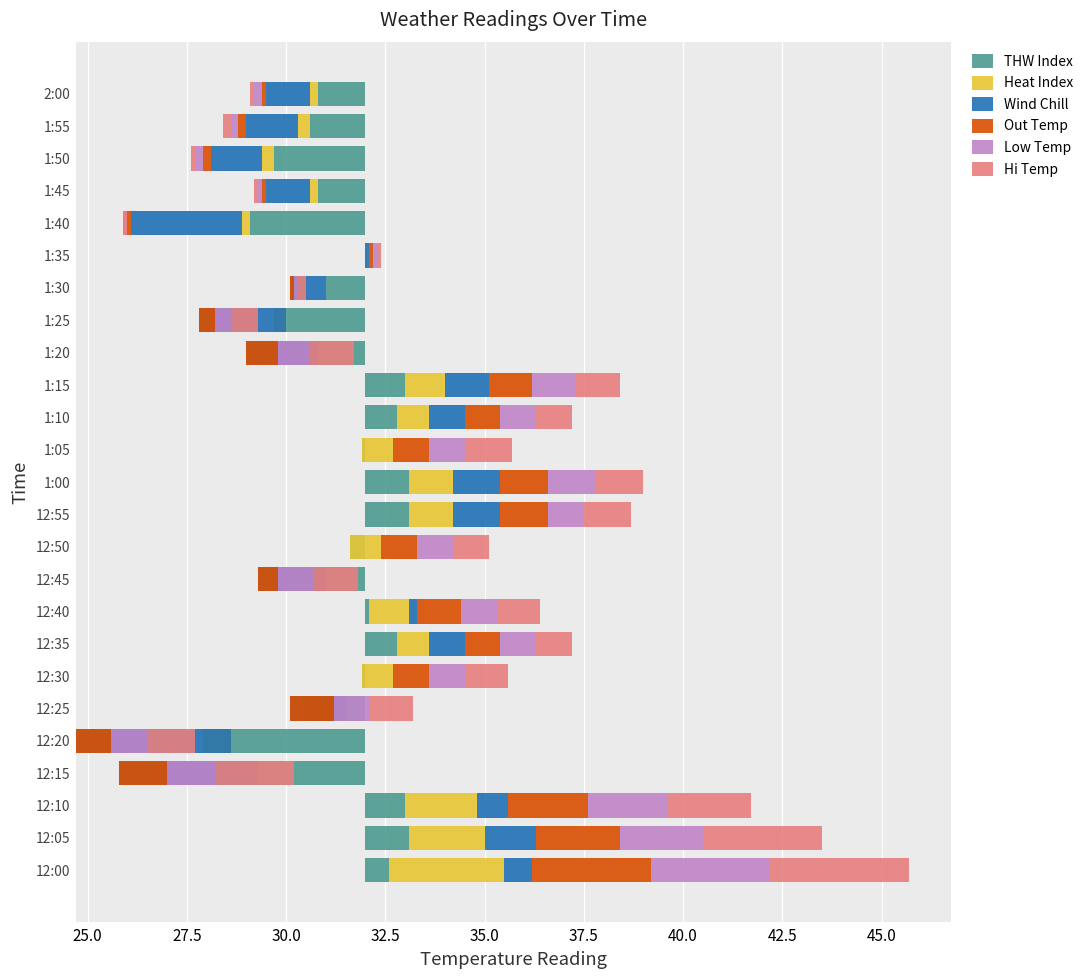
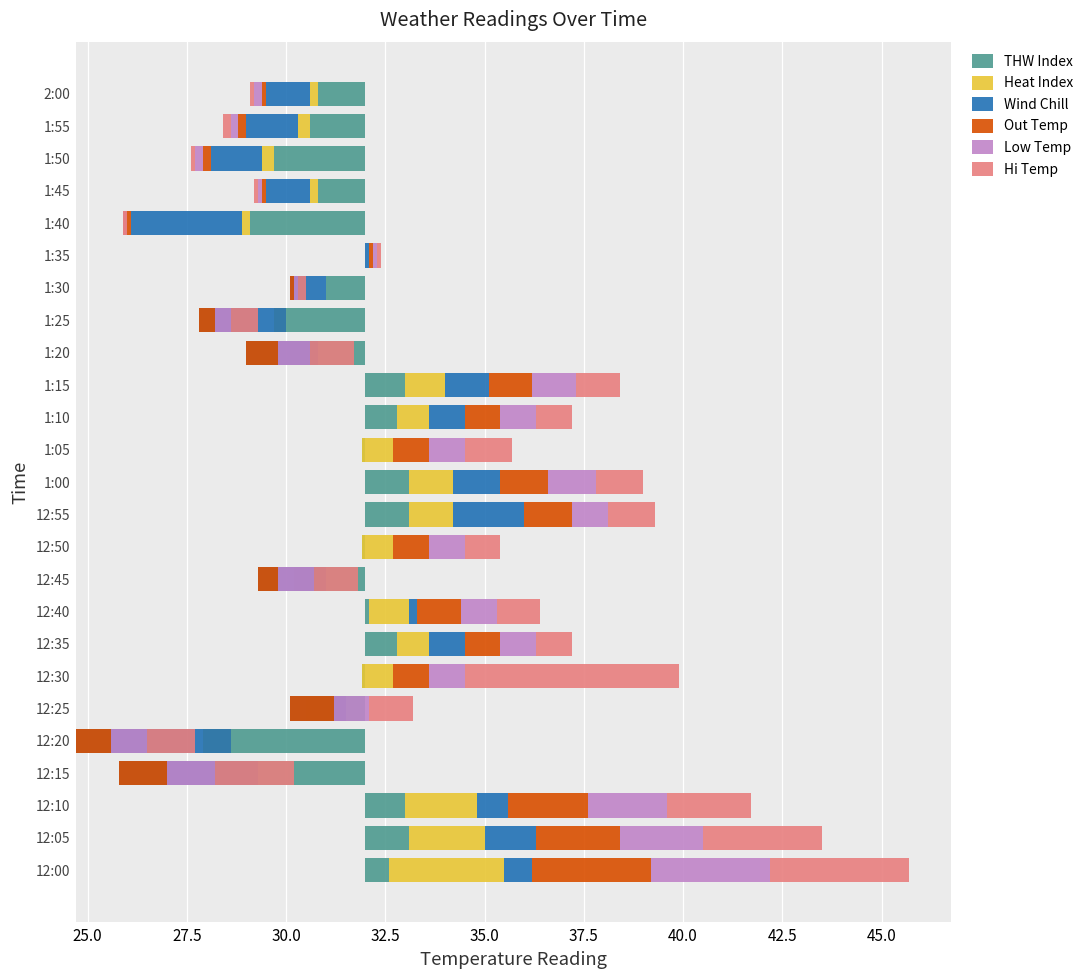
Wind Chill, 12:55: 1.2 -> 1.8
THW Index, 12:50: 31.6 -> 31.9
Hi Temp, 12:30: 1.1 -> 5.4
